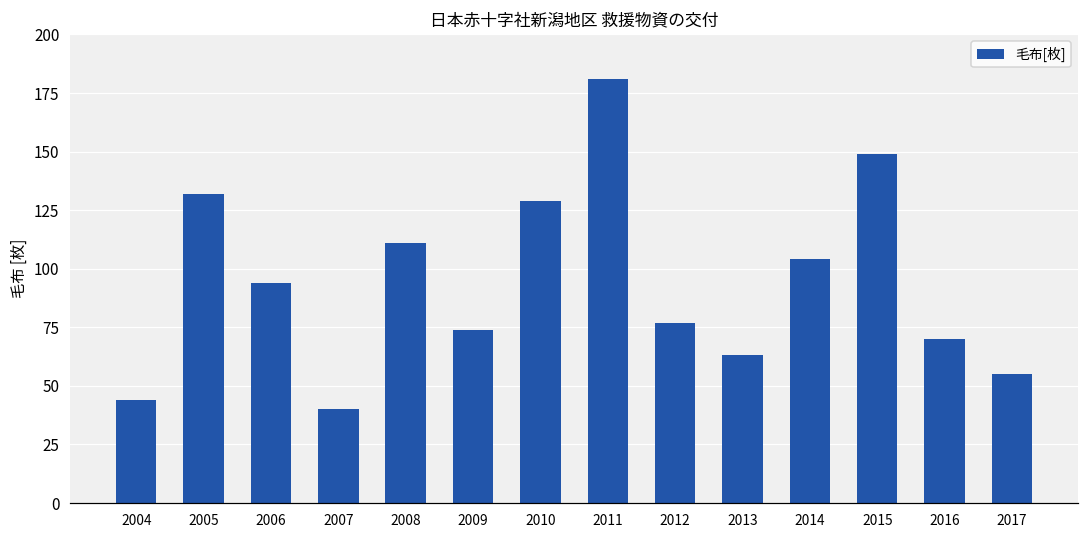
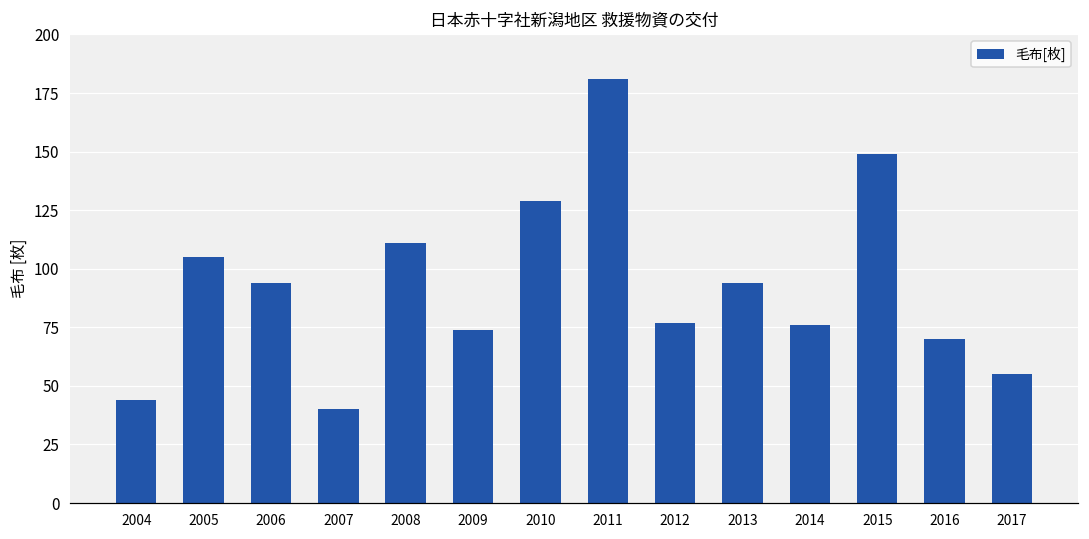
2005: 132 -> 105
2013: 63 -> 94
2014: 104 -> 76
